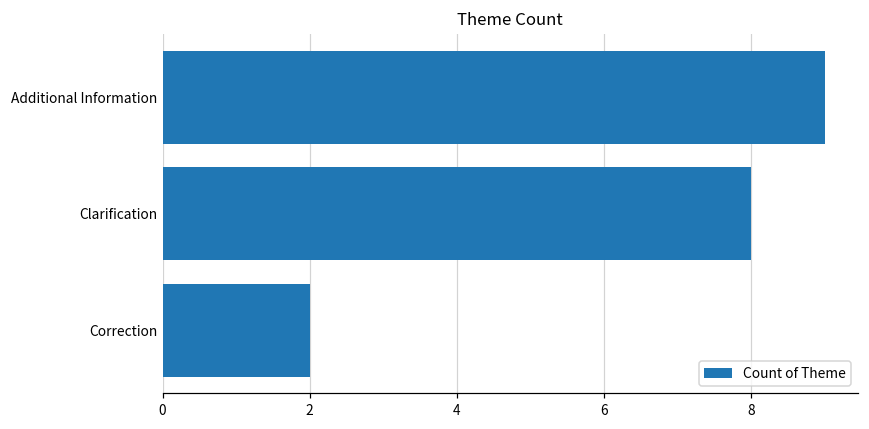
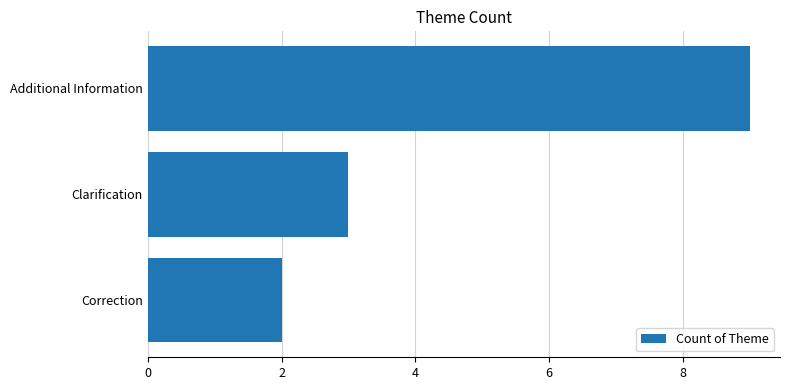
Clarification: 8 -> 3
